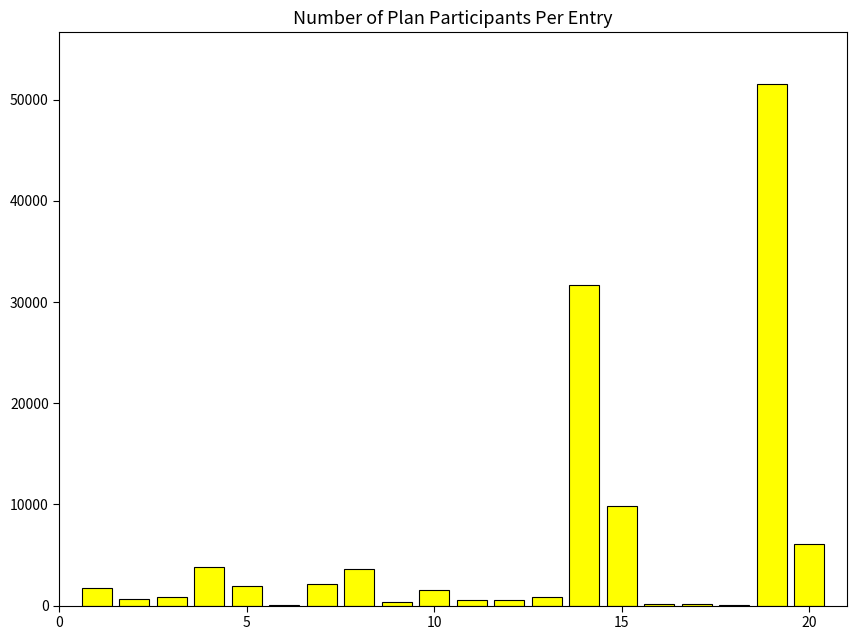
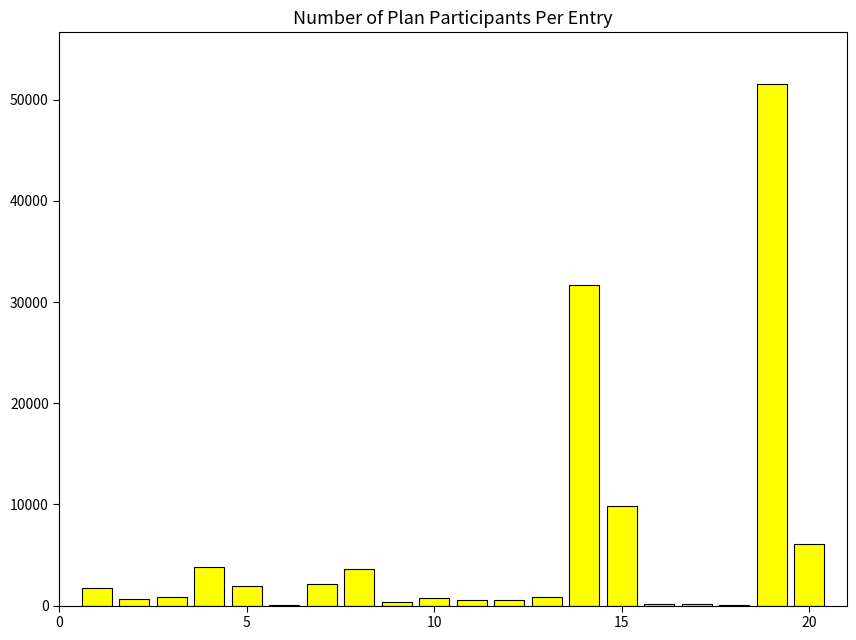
10: 1600 -> 700
